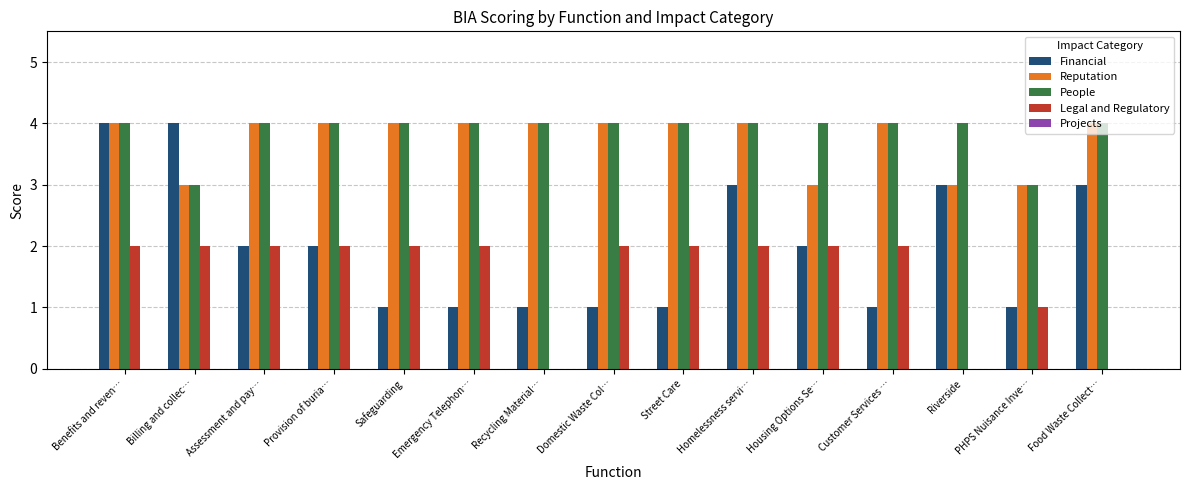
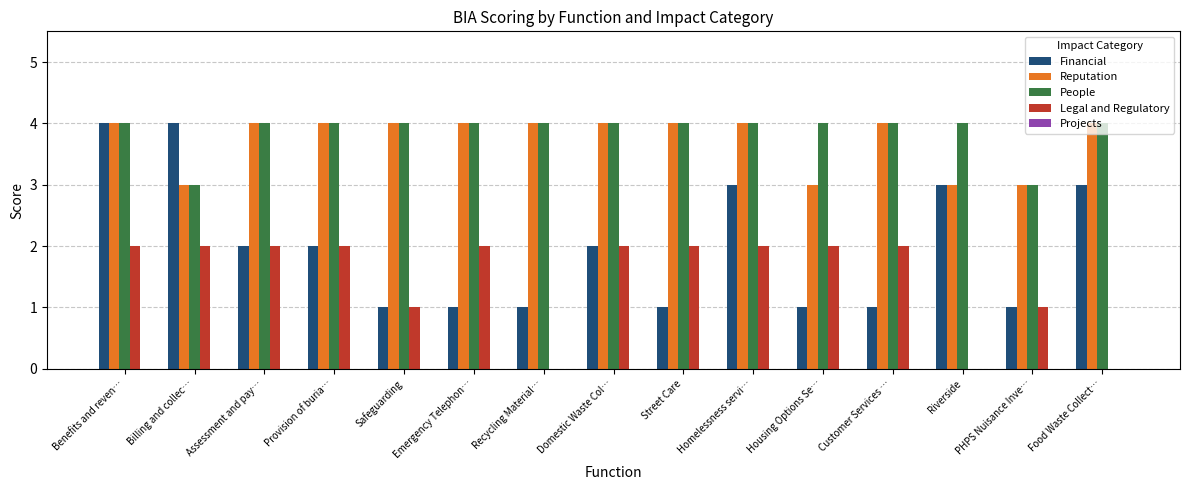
Legal and Regulatory, Safeguarding: 2 -> 1
Financial, Domestic Waste Col…: 1 -> 2
Financial, Housing Options Se…: 2 -> 1
